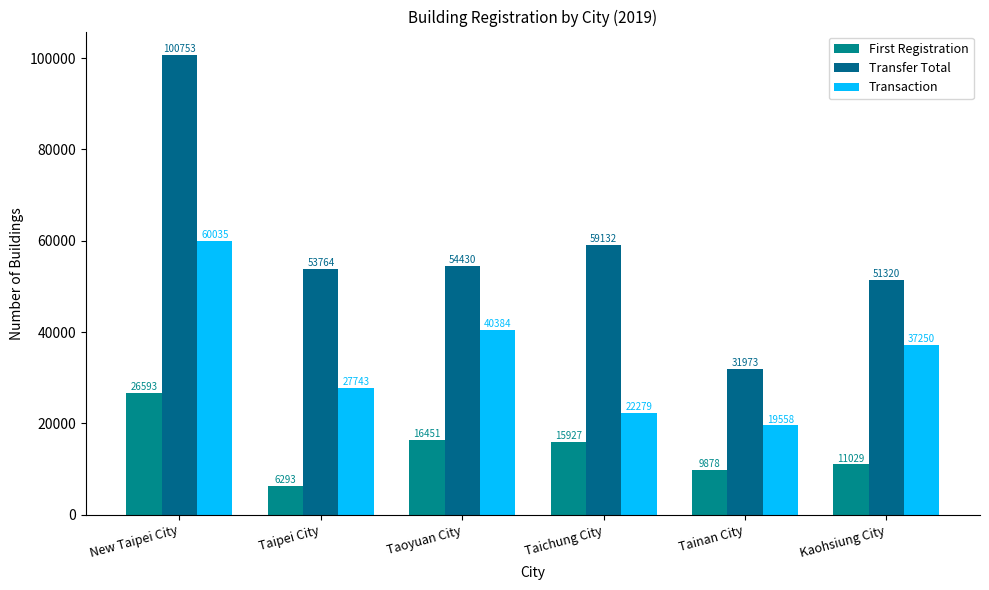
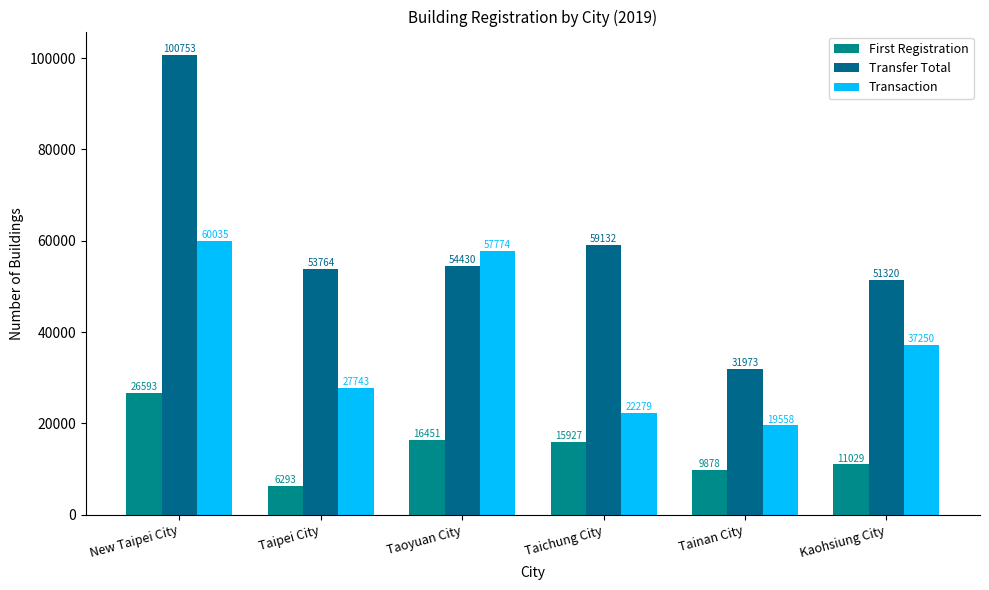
Transaction, Taoyuan City: 40384 -> 57774
